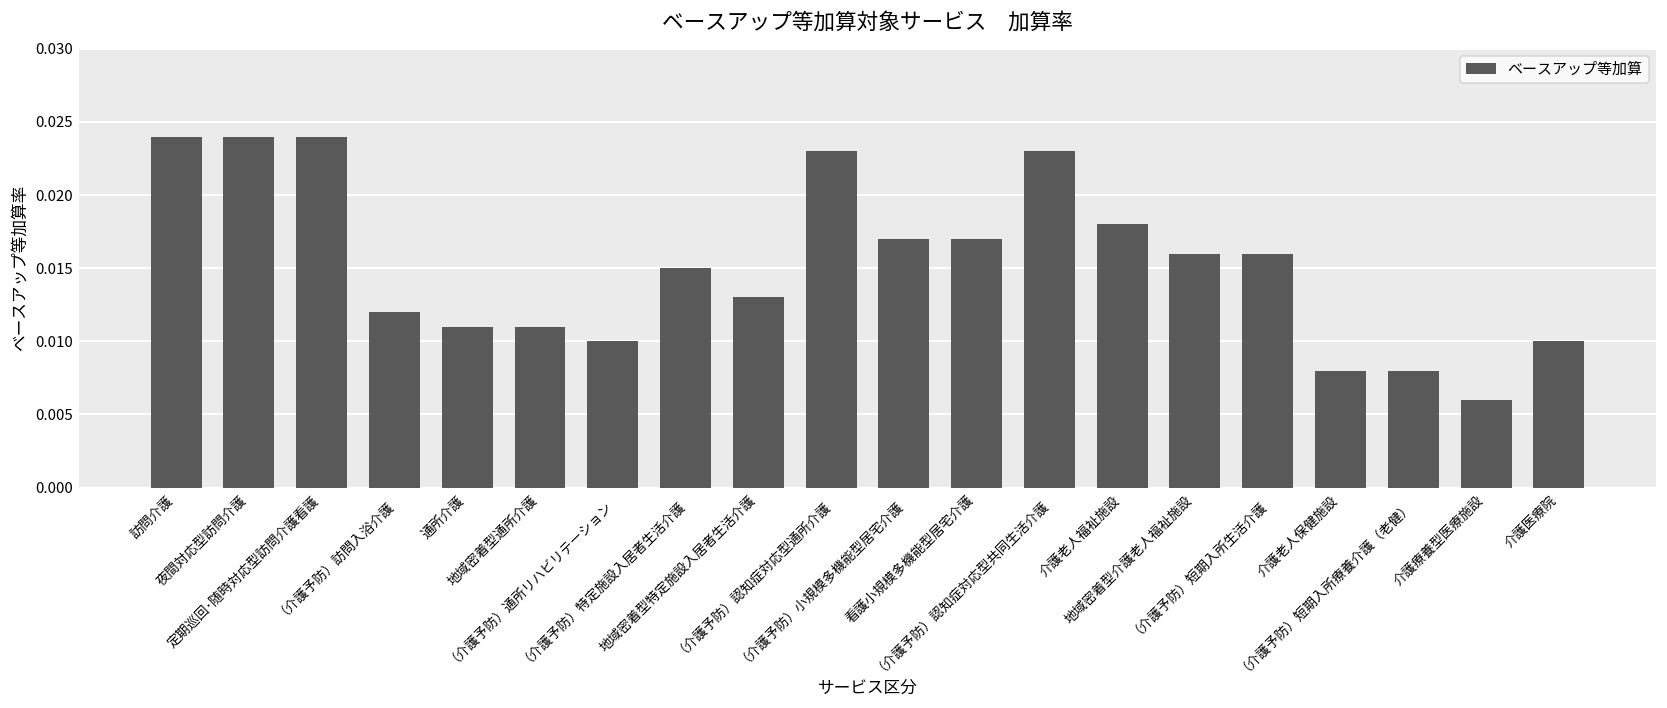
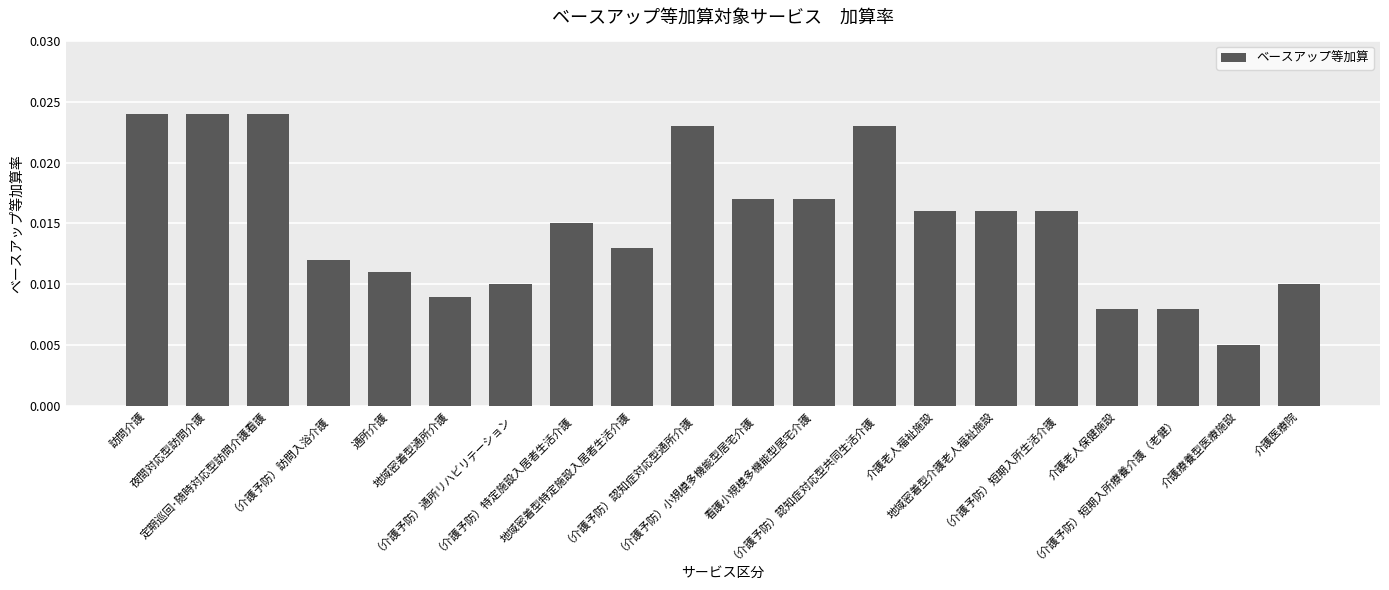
地域密着型通所介護: 0.011 -> 0.009
介護老人福祉施設: 0.018 -> 0.016
介護療養型医療施設: 0.006 -> 0.005
